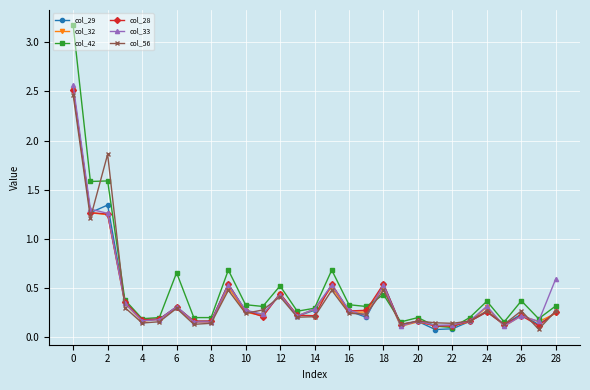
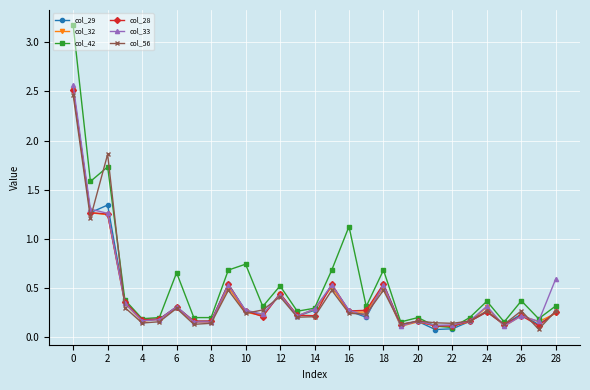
col_42, 2: 1.6 -> 1.7
col_42, 10: 0.3 -> 0.7
col_42, 16: 0.3 -> 1.1
col_42, 18: 0.4 -> 0.7
